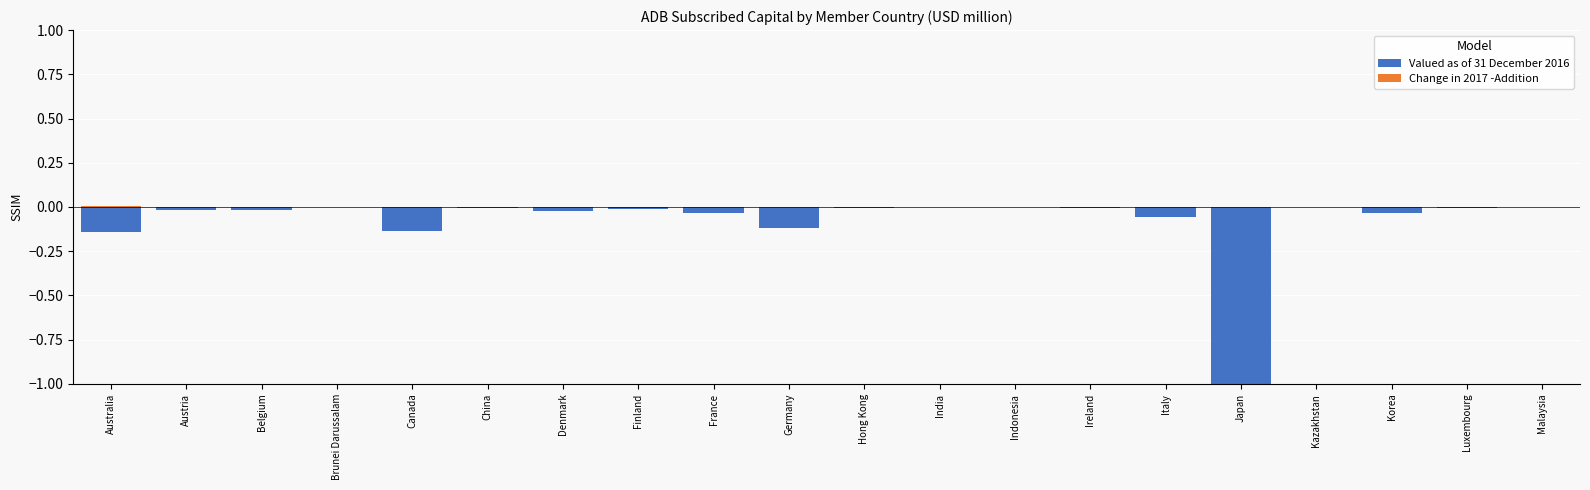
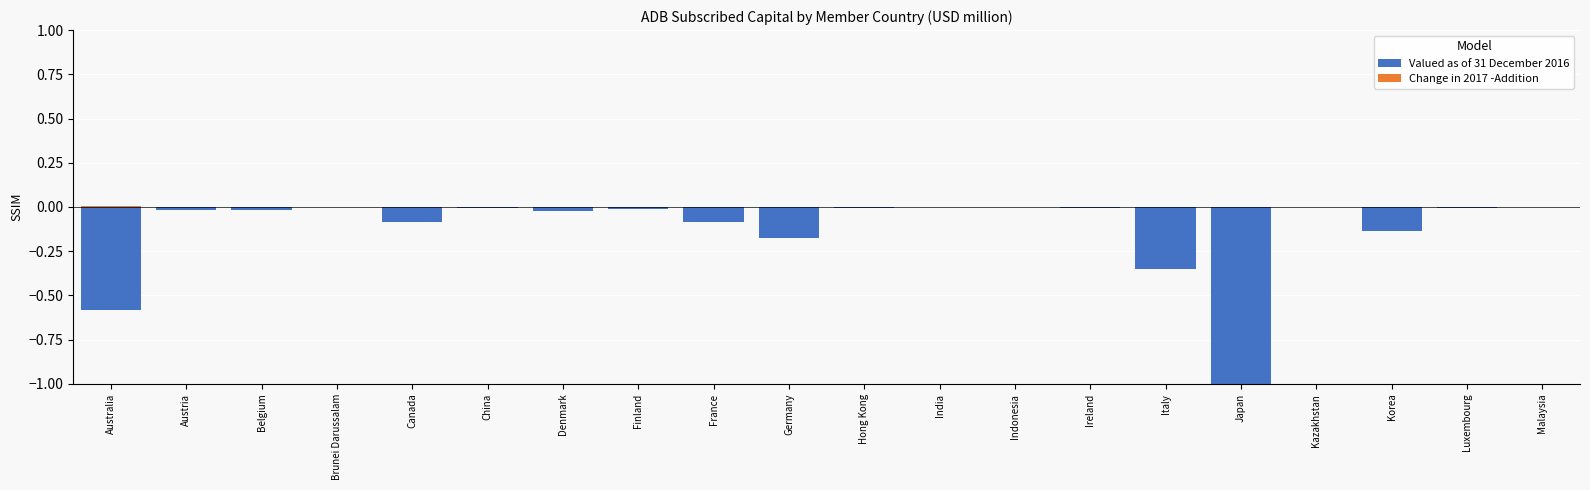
Valued as of 31 December 2016, Australia: -0.14 -> -0.58
Valued as of 31 December 2016, Canada: -0.13 -> -0.09
Valued as of 31 December 2016, France: -0.03 -> -0.08
Valued as of 31 December 2016, Germany: -0.12 -> -0.17
Valued as of 31 December 2016, Italy: -0.06 -> -0.35
Valued as of 31 December 2016, Korea: -0.03 -> -0.13
